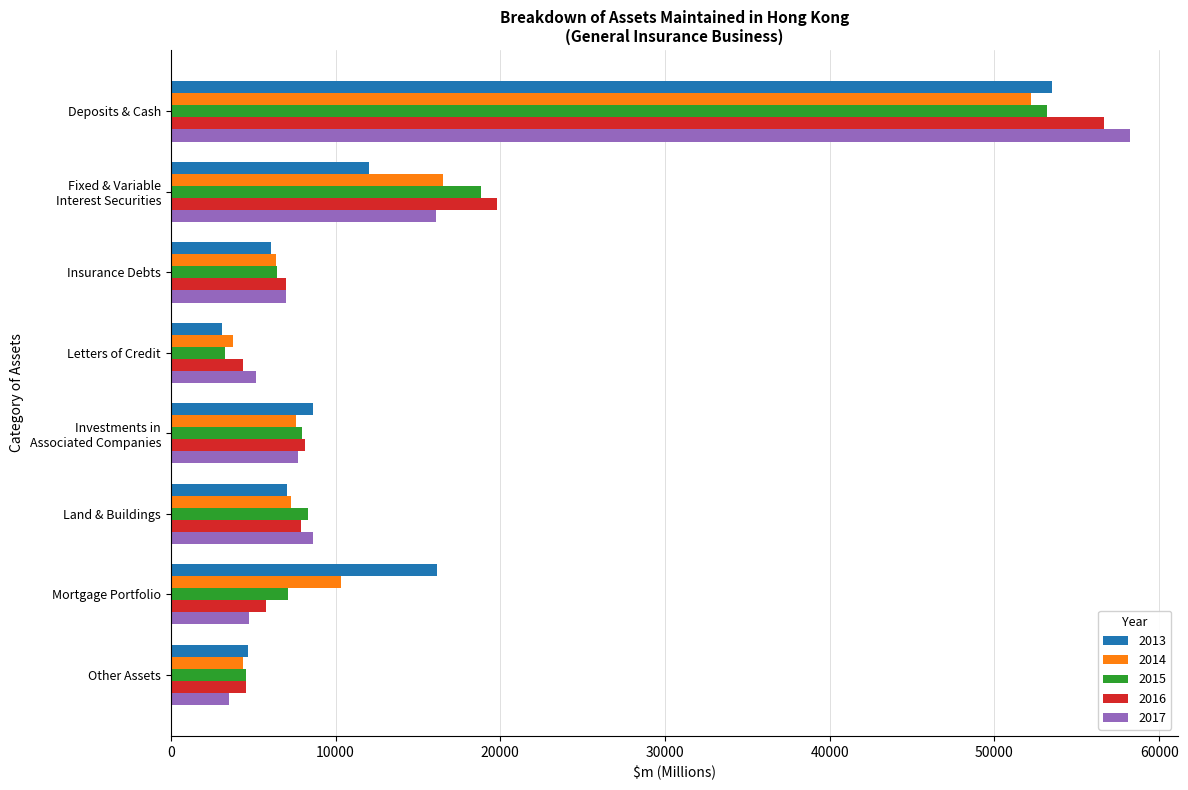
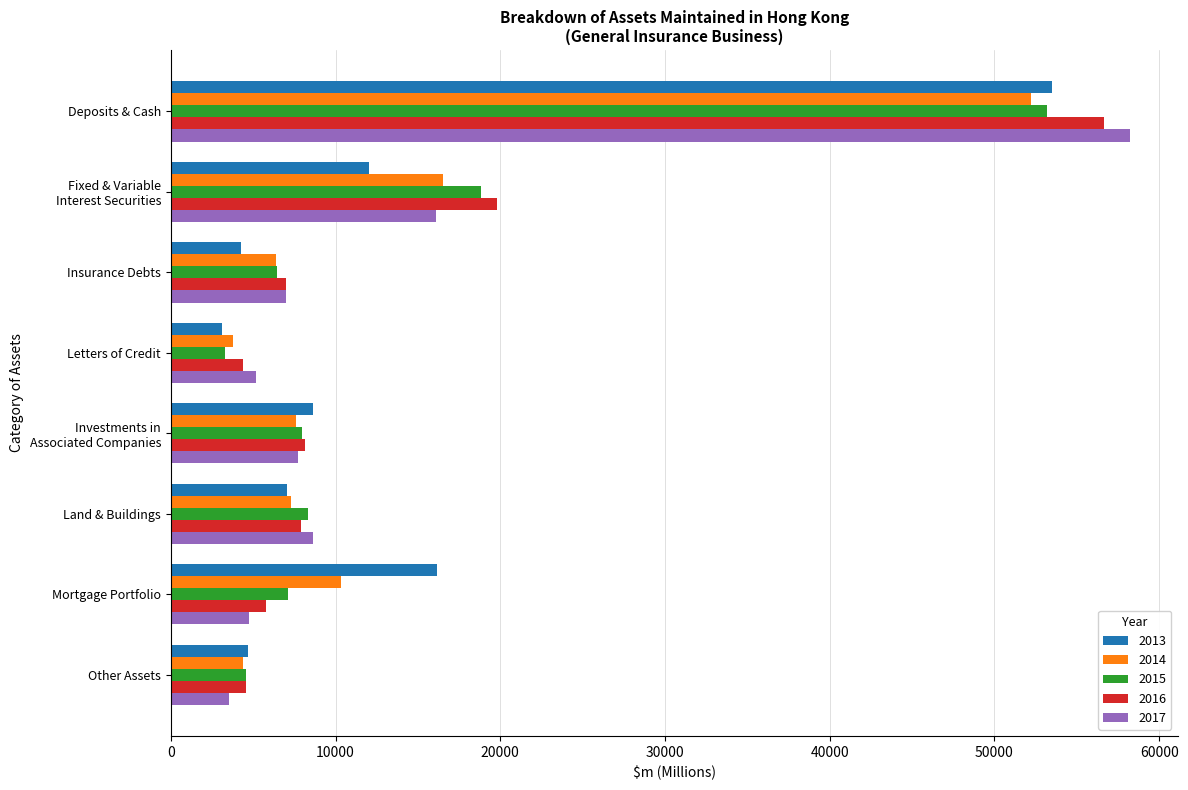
2013, Insurance Debts: 6100 -> 4200
